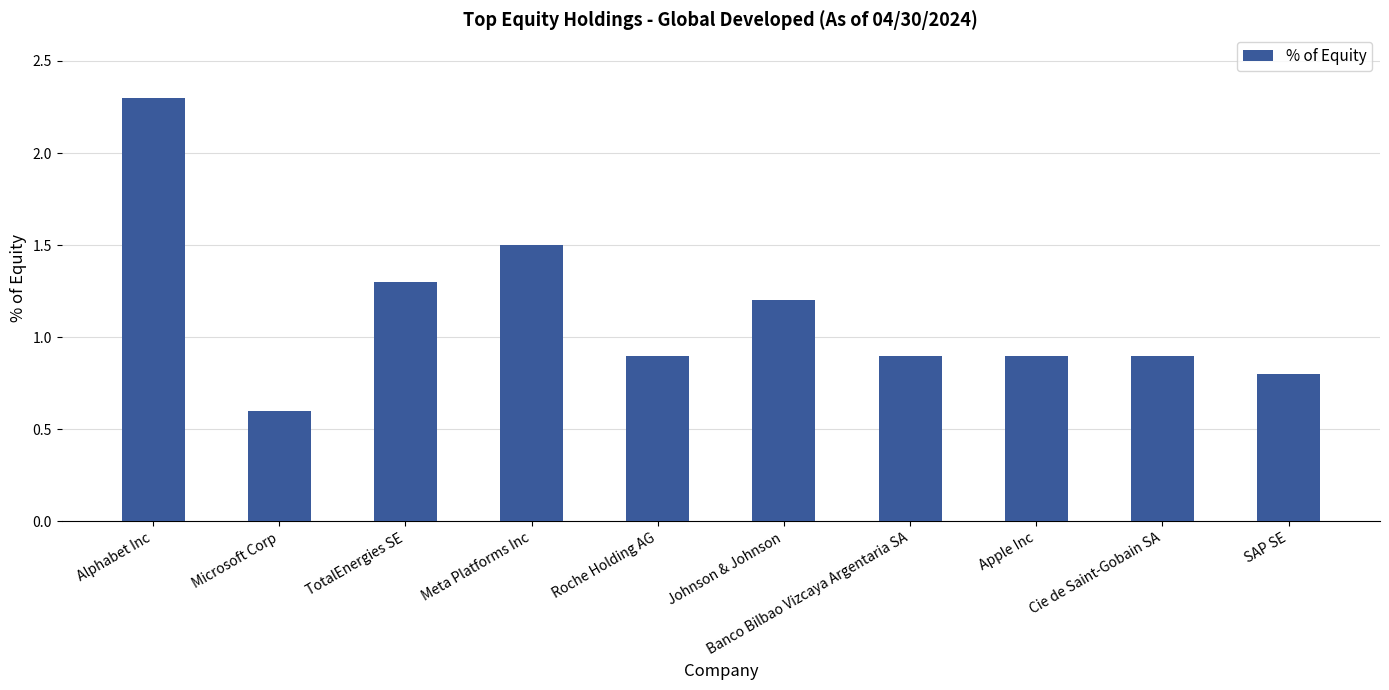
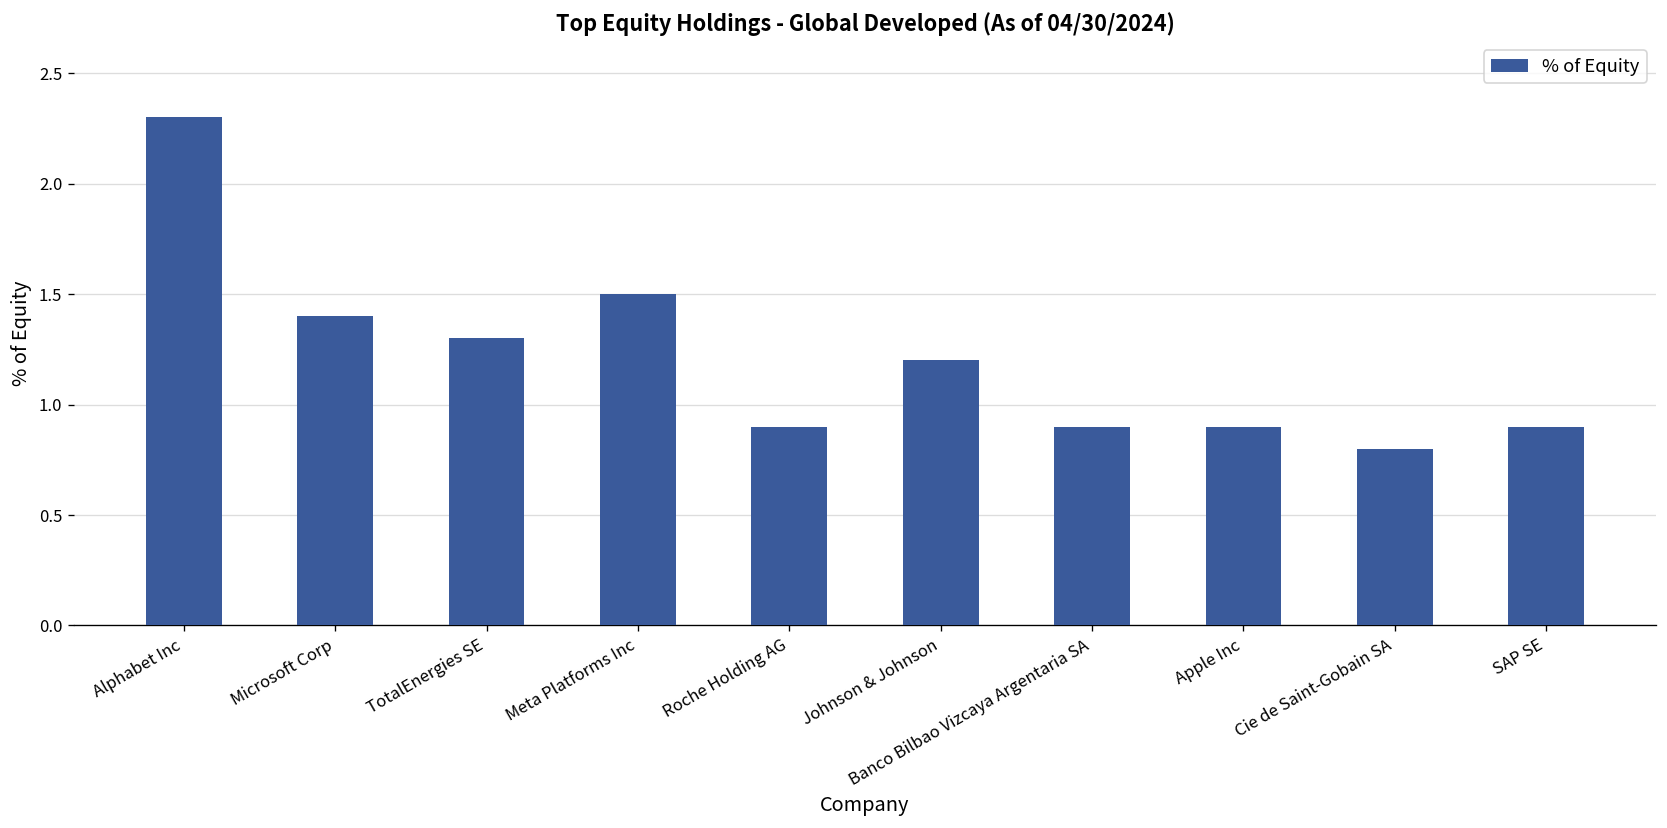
Microsoft Corp: 0.6 -> 1.4
Cie de Saint-Gobain SA: 0.9 -> 0.8
SAP SE: 0.8 -> 0.9
